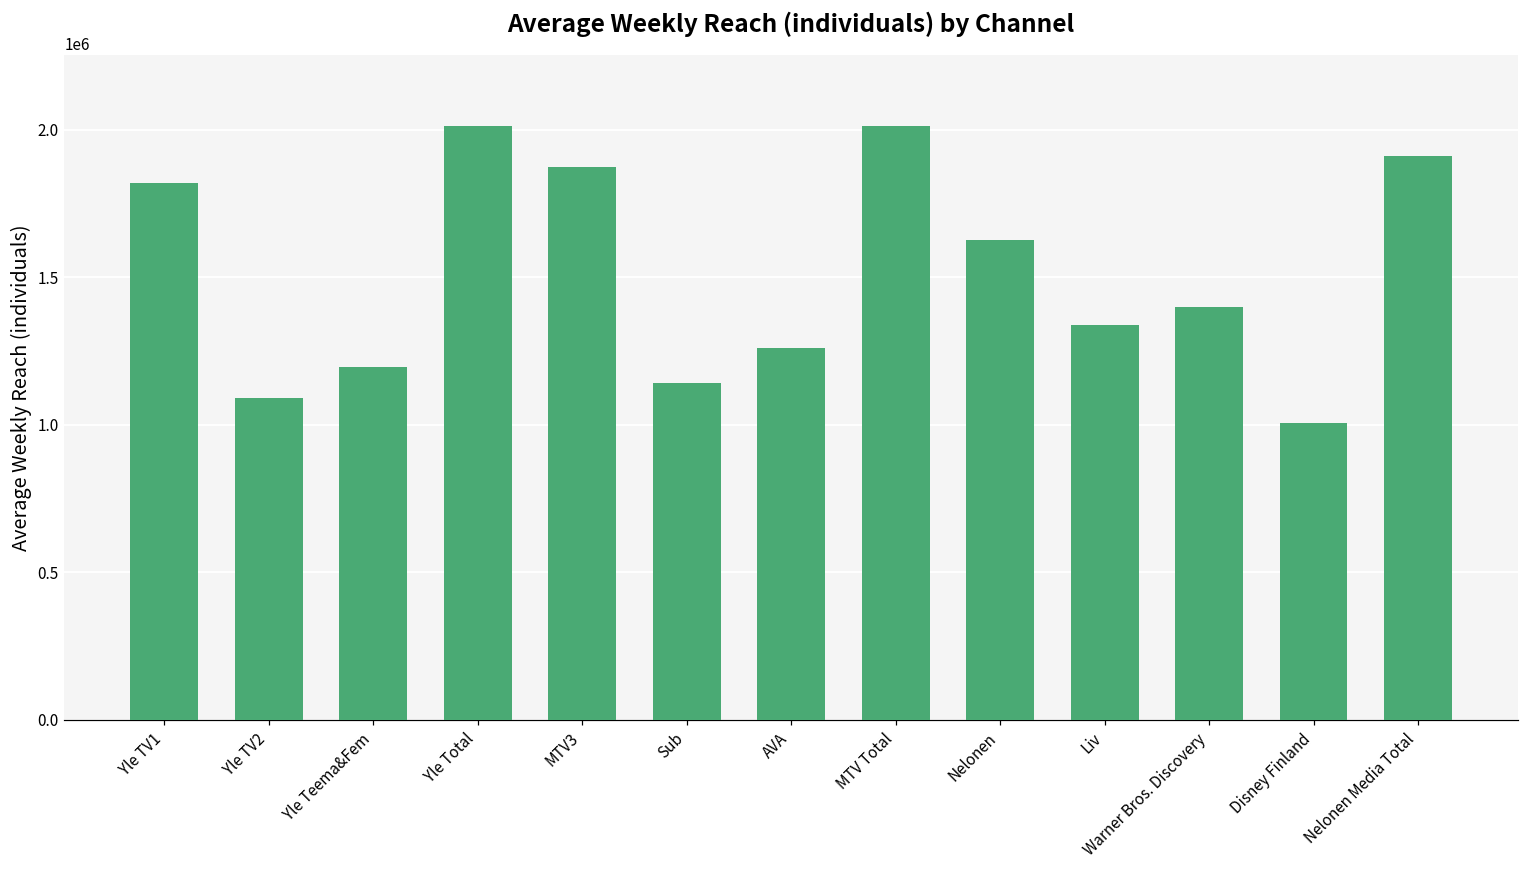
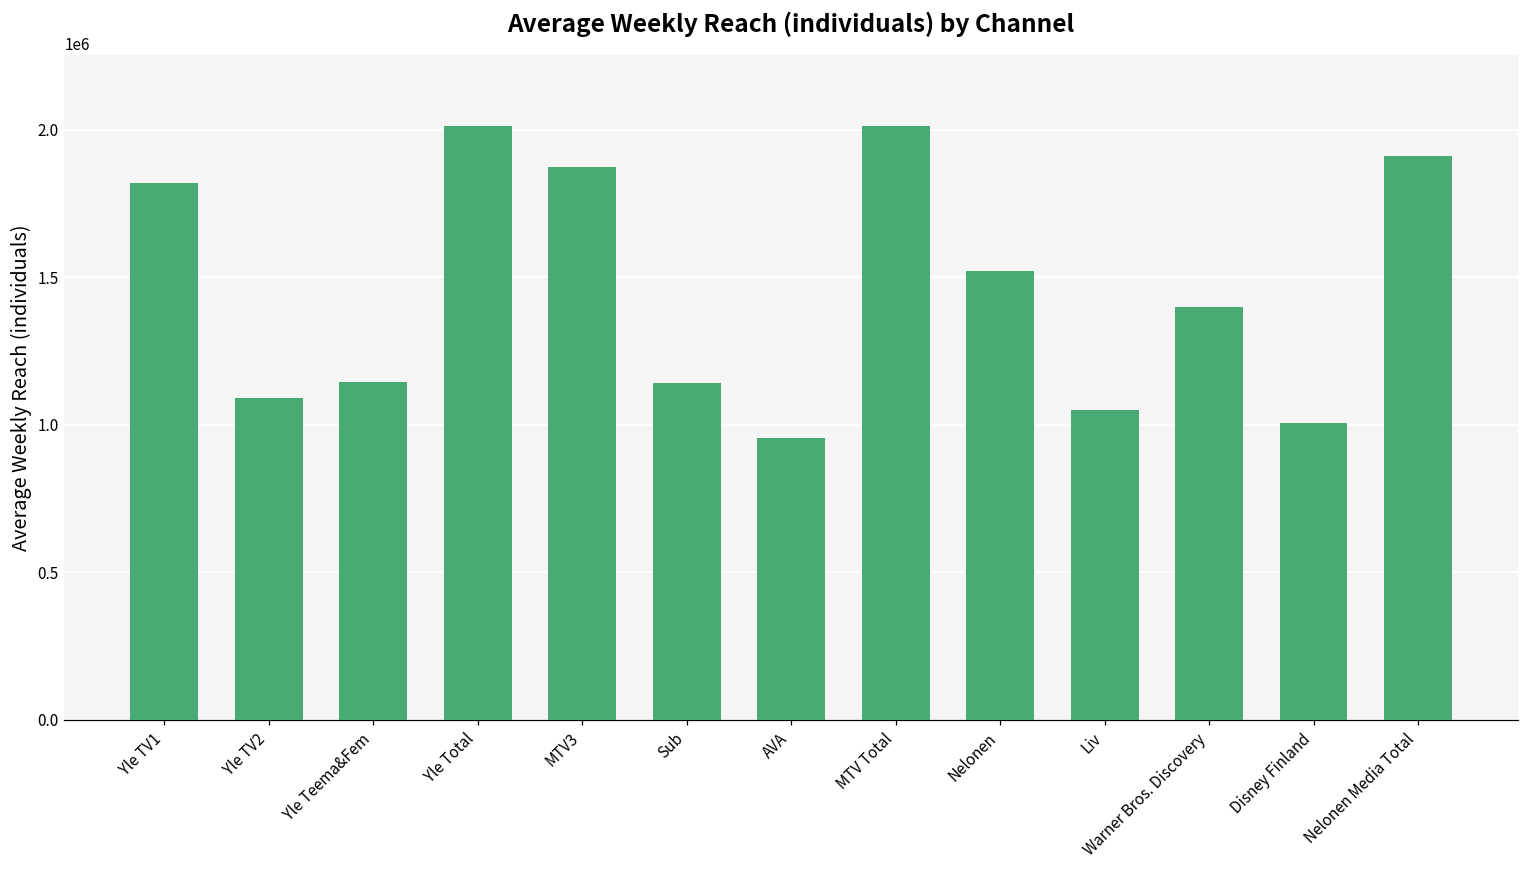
Yle Teema&Fem: 1200000 -> 1140000
AVA: 1260000 -> 960000
Nelonen: 1630000 -> 1520000
Liv: 1340000 -> 1050000
